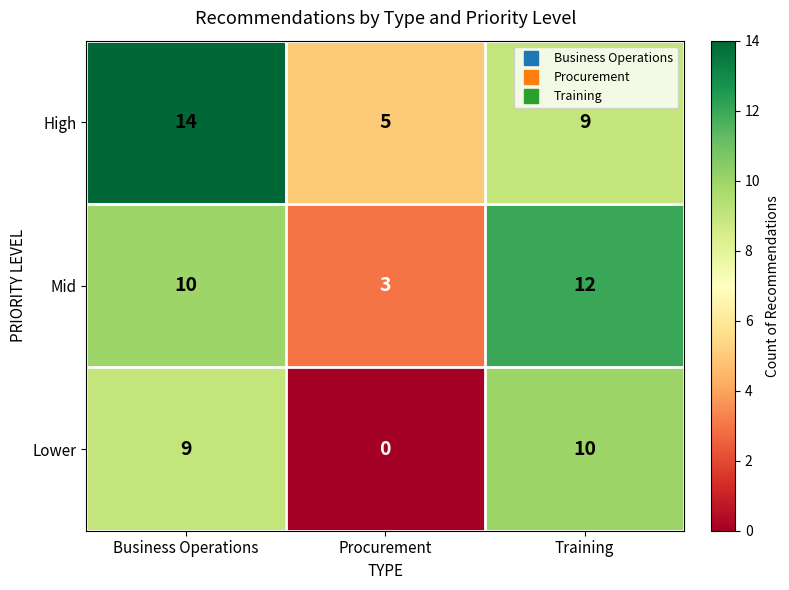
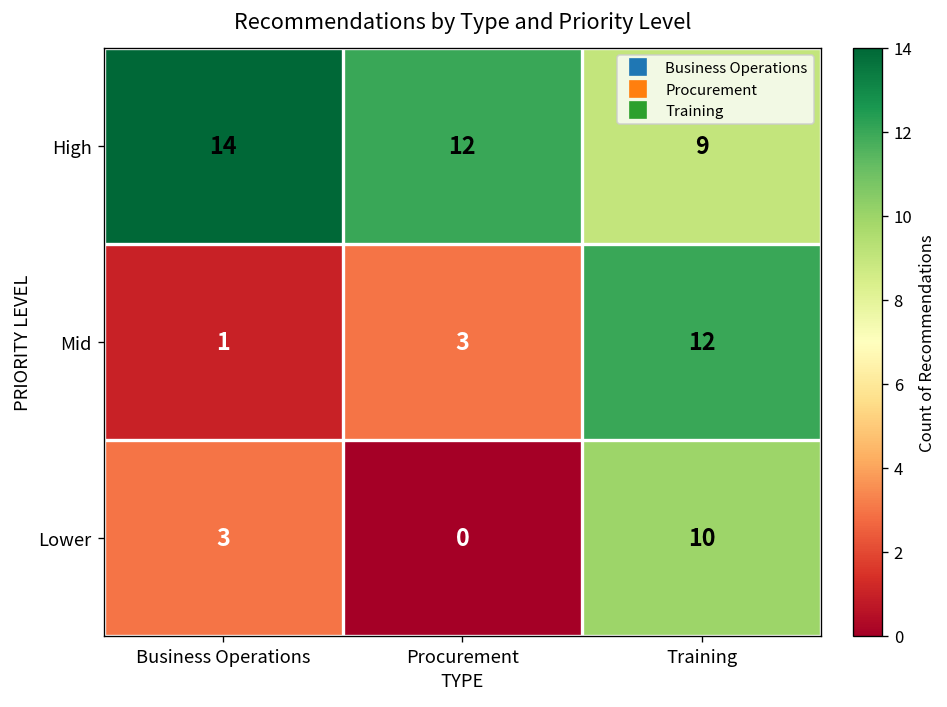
High, Procurement: 5 -> 12
Mid, Business Operations: 10 -> 1
Lower, Business Operations: 9 -> 3
